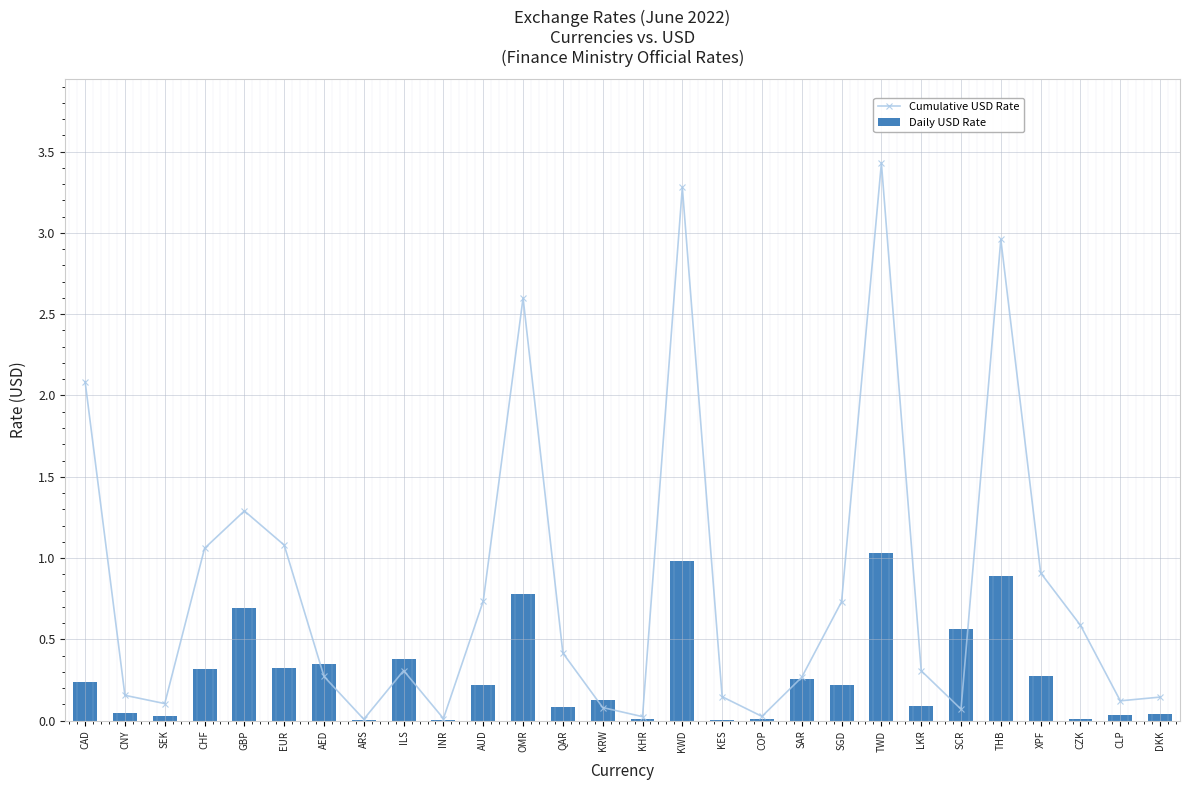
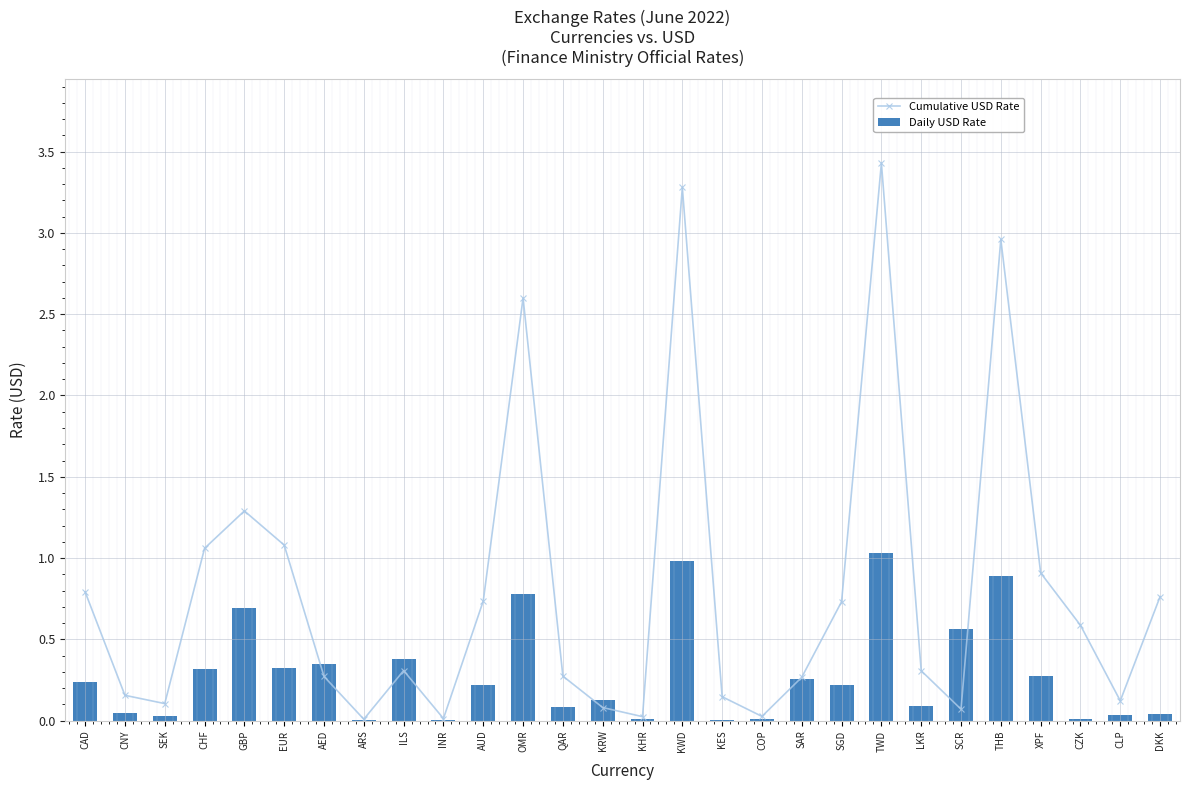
Cumulative USD Rate, CAD: 2.09 -> 0.79
Cumulative USD Rate, QAR: 0.42 -> 0.27
Cumulative USD Rate, DKK: 0.15 -> 0.76
